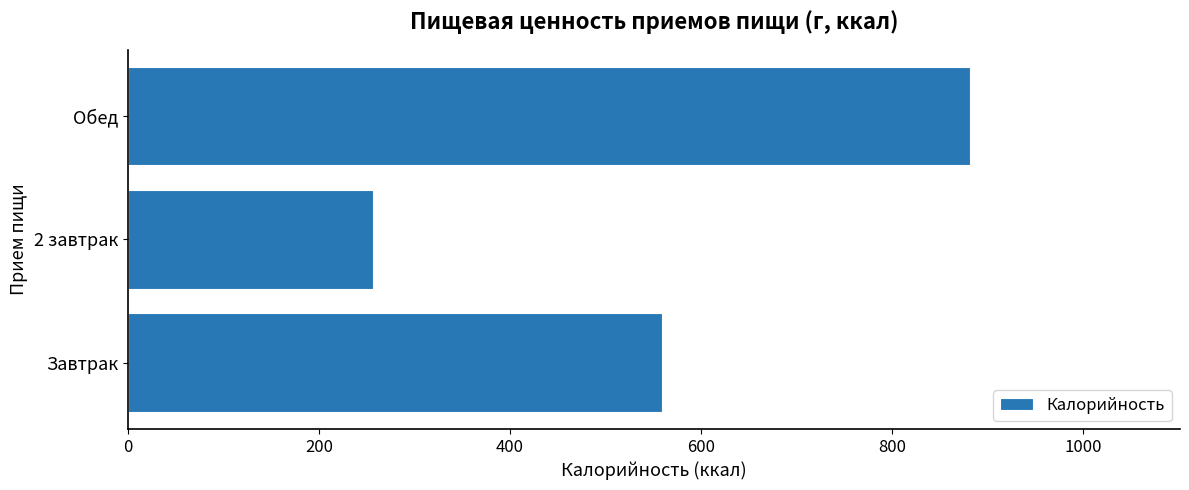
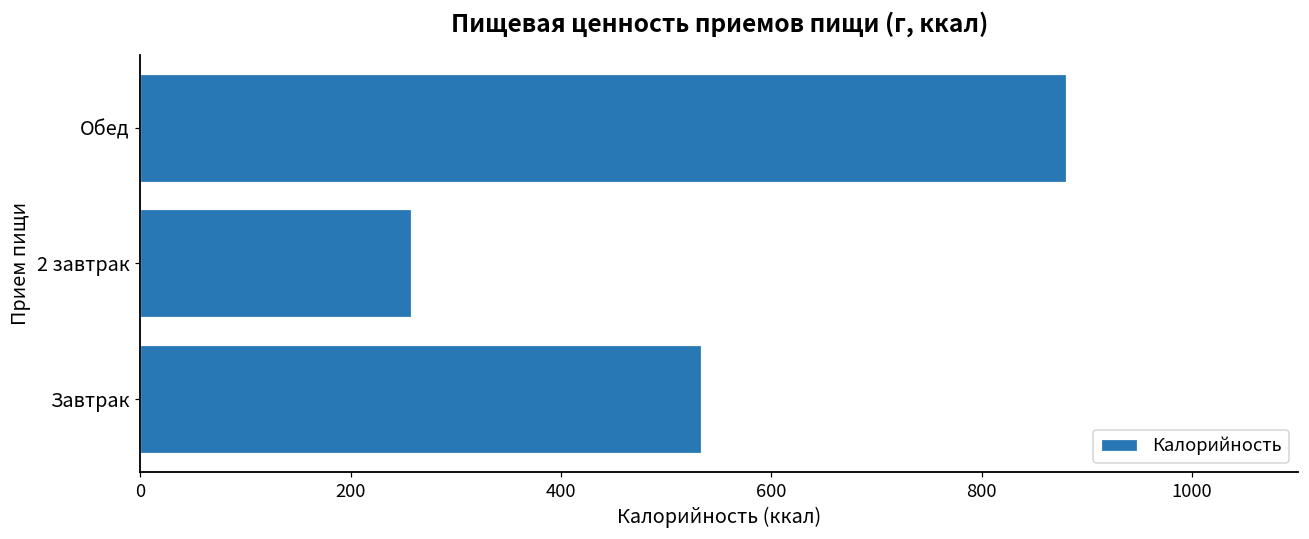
Завтрак: 560 -> 530
